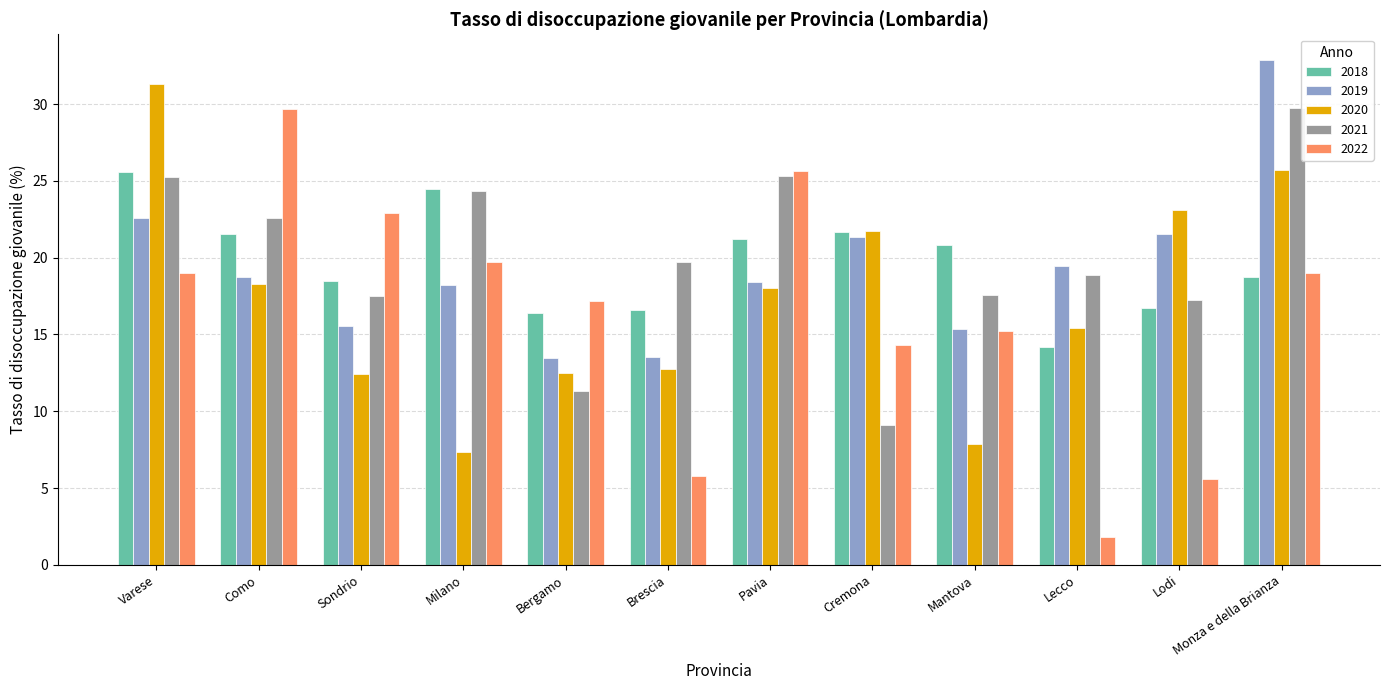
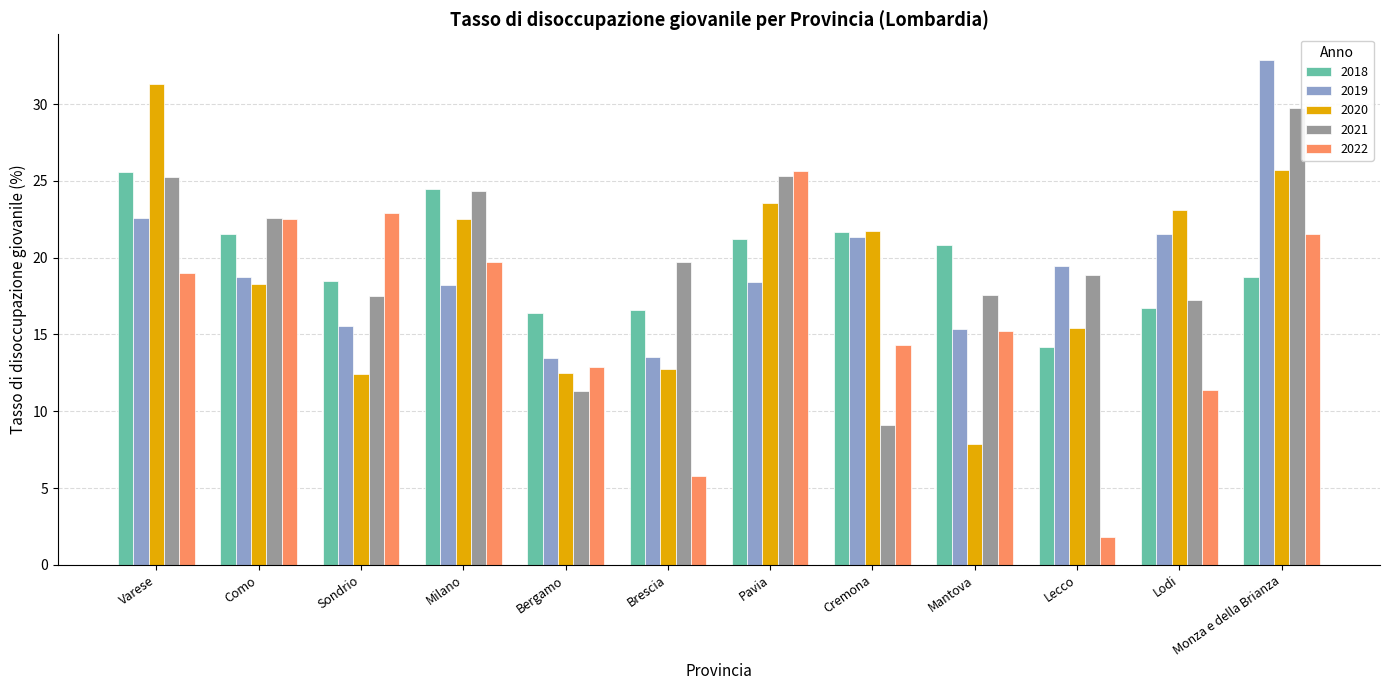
2022, Como: 29.7 -> 22.5
2020, Milano: 7.3 -> 22.5
2022, Bergamo: 17.2 -> 12.9
2020, Pavia: 18.1 -> 23.6
2022, Lodi: 5.6 -> 11.4
2022, Monza e della Brianza: 19.0 -> 21.5
